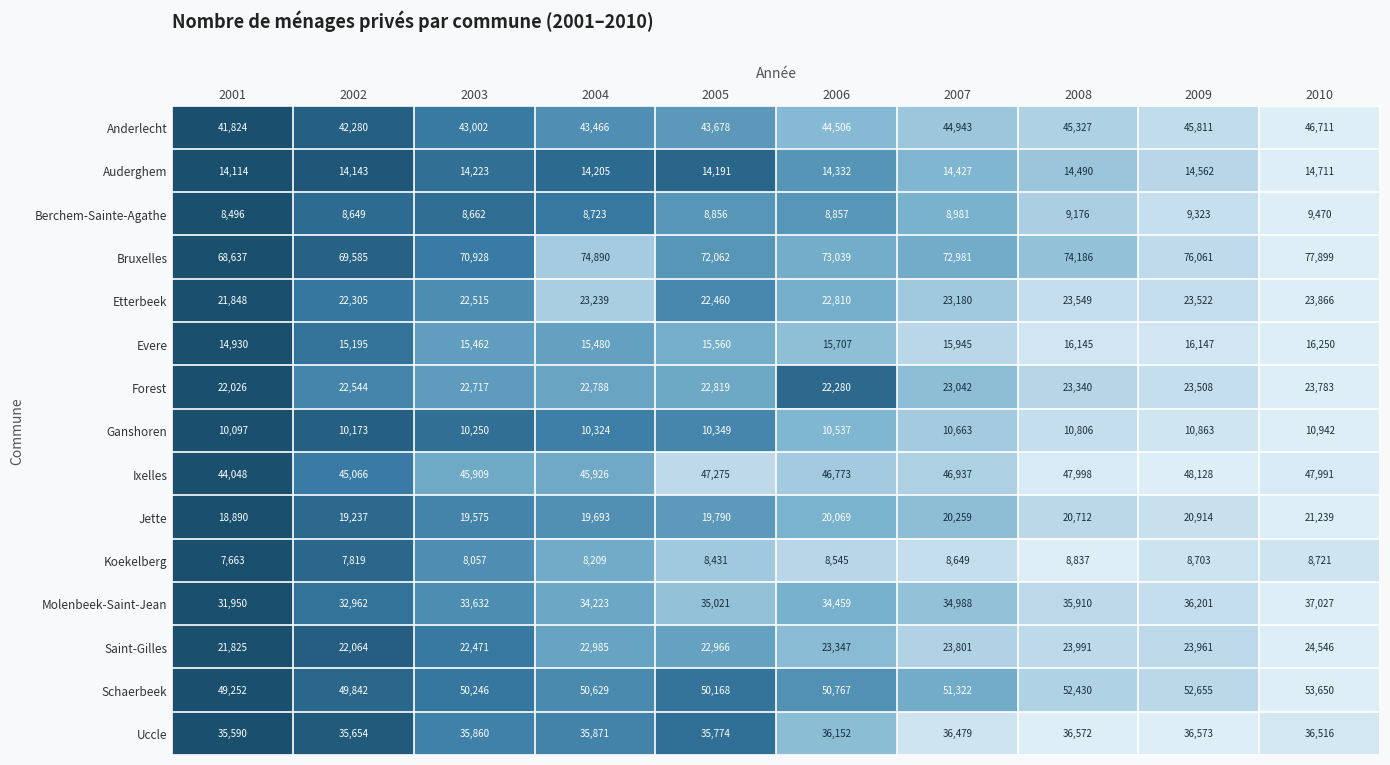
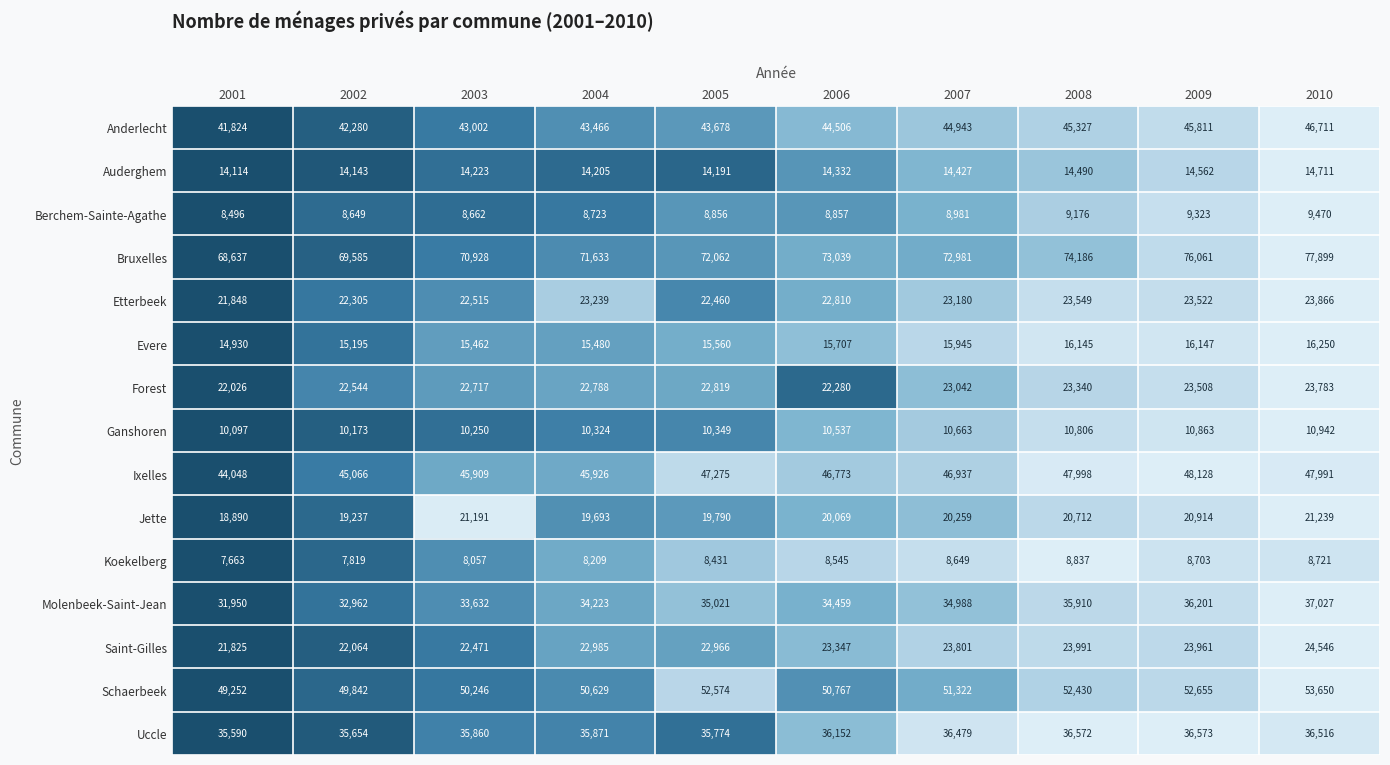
Bruxelles, 2004: 74,890 -> 71,633
Jette, 2003: 19,575 -> 21,191
Schaerbeek, 2005: 50,168 -> 52,574
